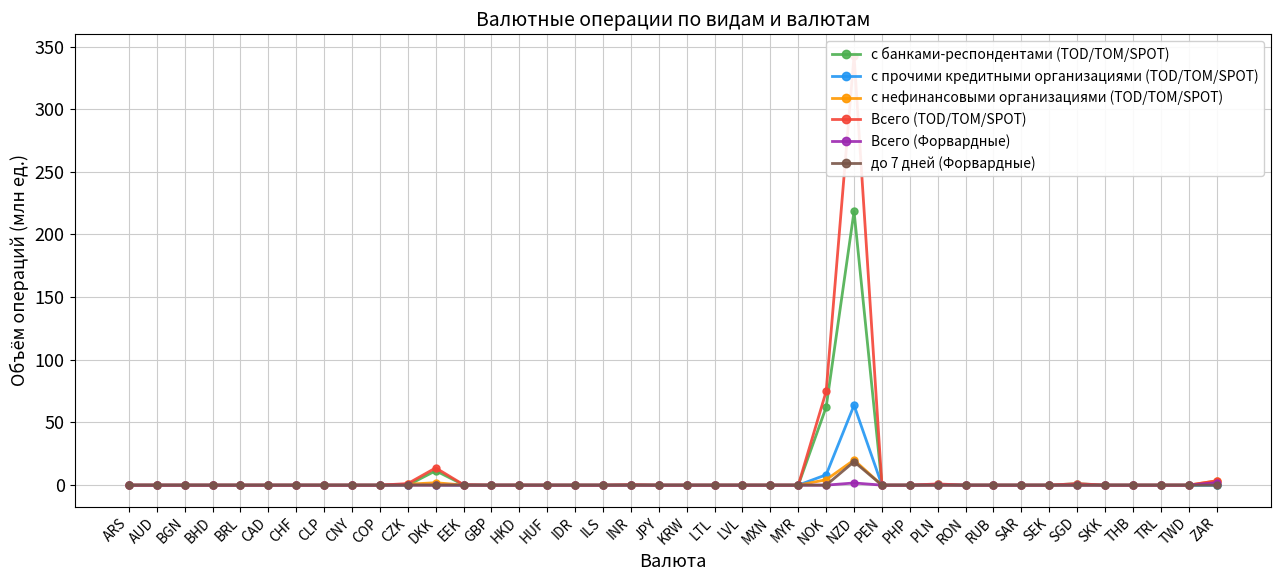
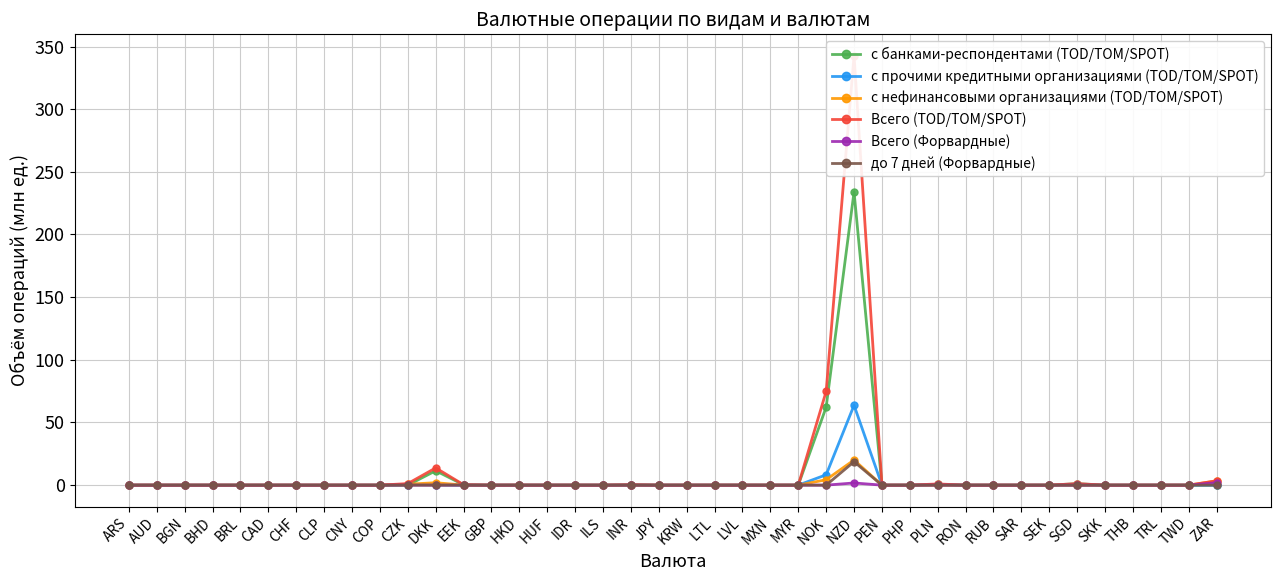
с банками-респондентами (TOD/TOM/SPOT), NZD: 218 -> 234
